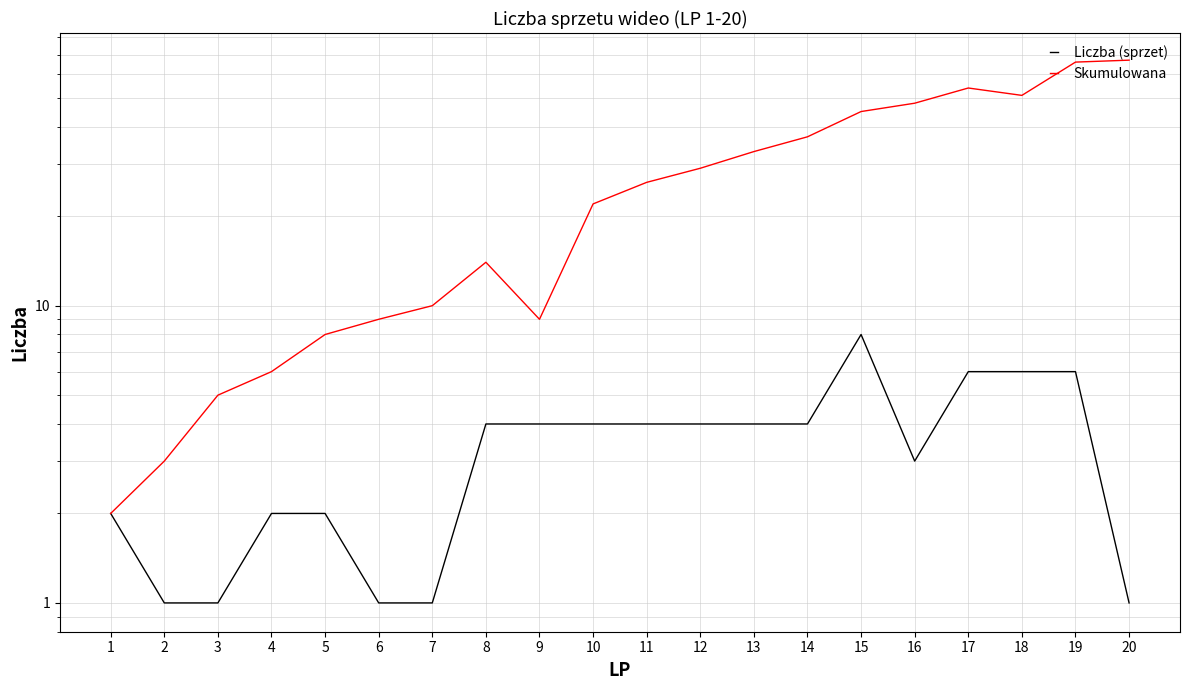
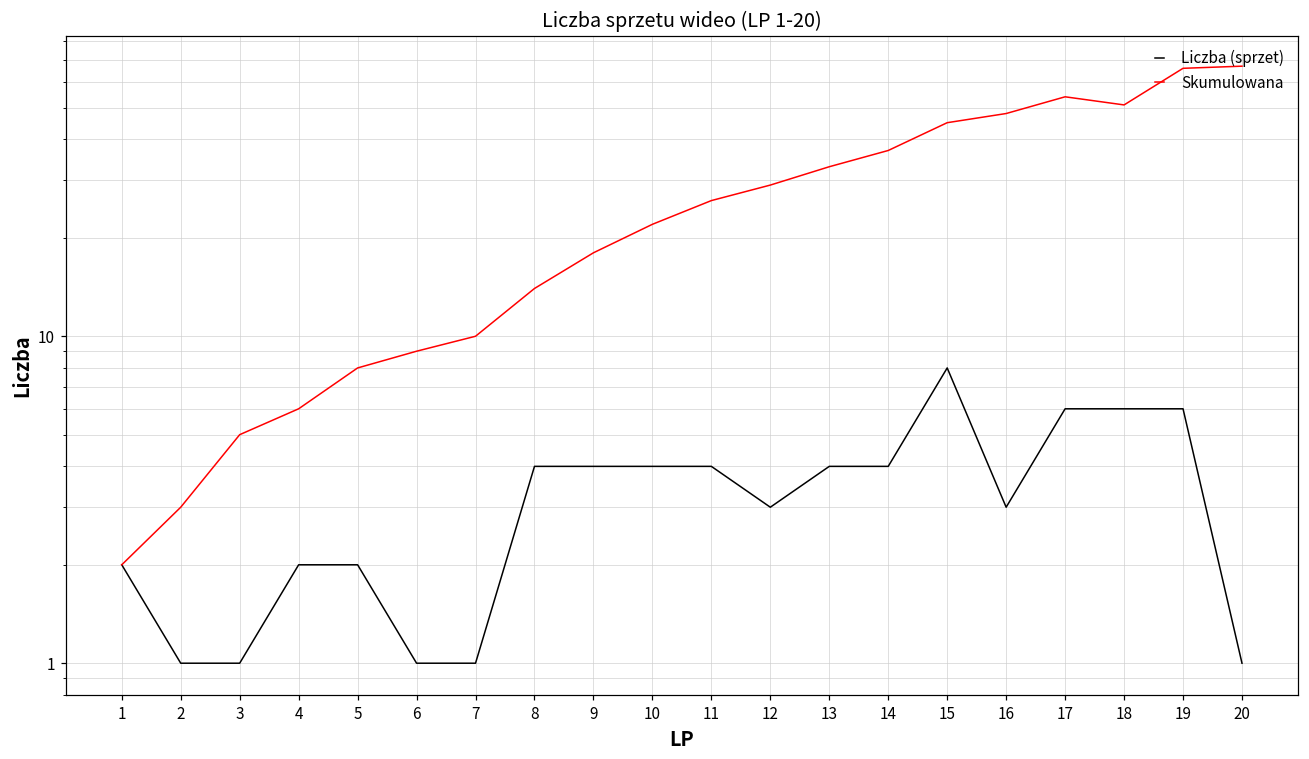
Skumulowana, 9: 9 -> 18
Liczba (sprzet), 12: 4 -> 3
